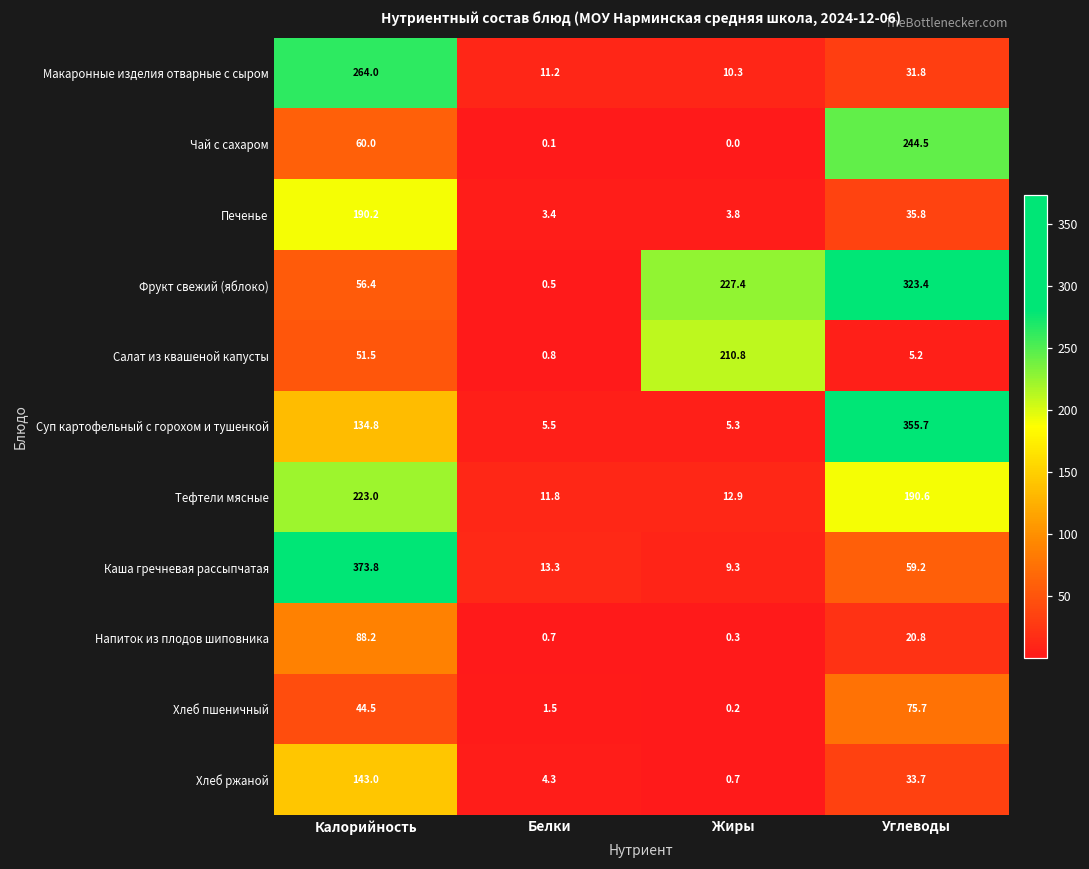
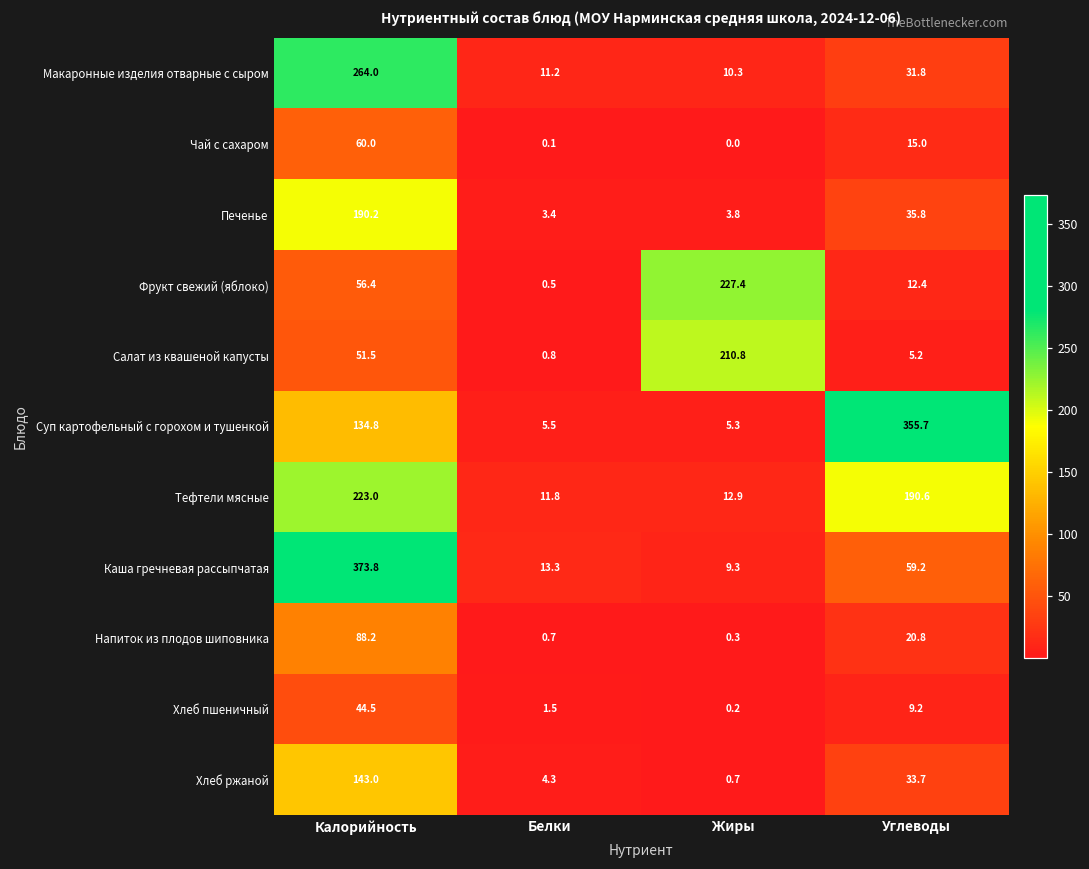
Чай с сахаром, Углеводы: 244.5 -> 15.0
Фрукт свежий (яблоко), Углеводы: 323.4 -> 12.4
Хлеб пшеничный, Углеводы: 75.7 -> 9.2
